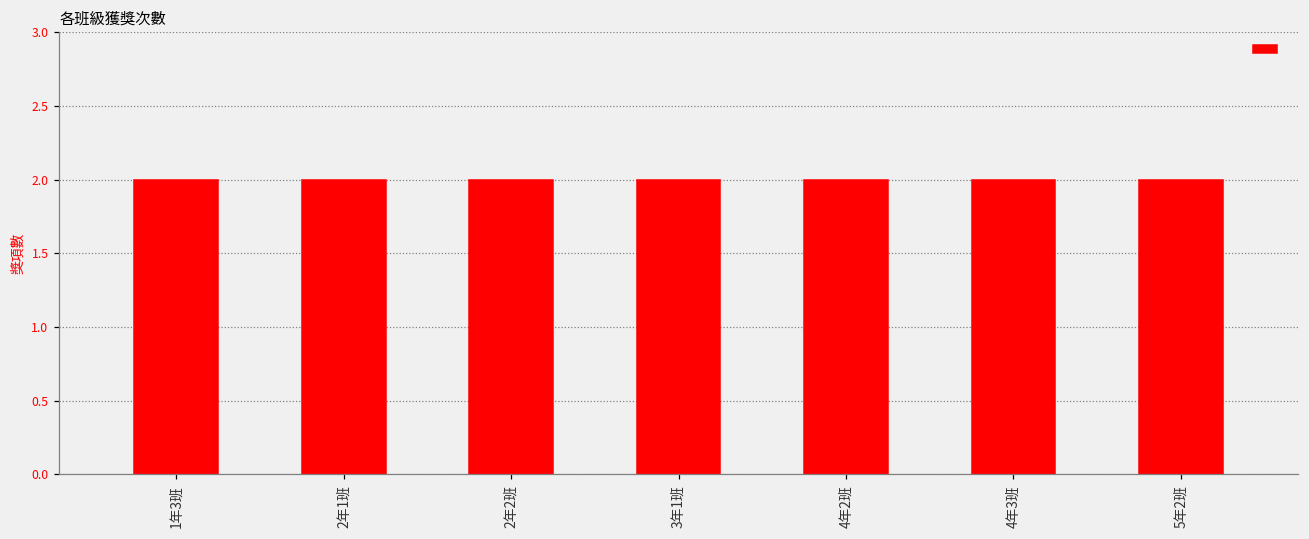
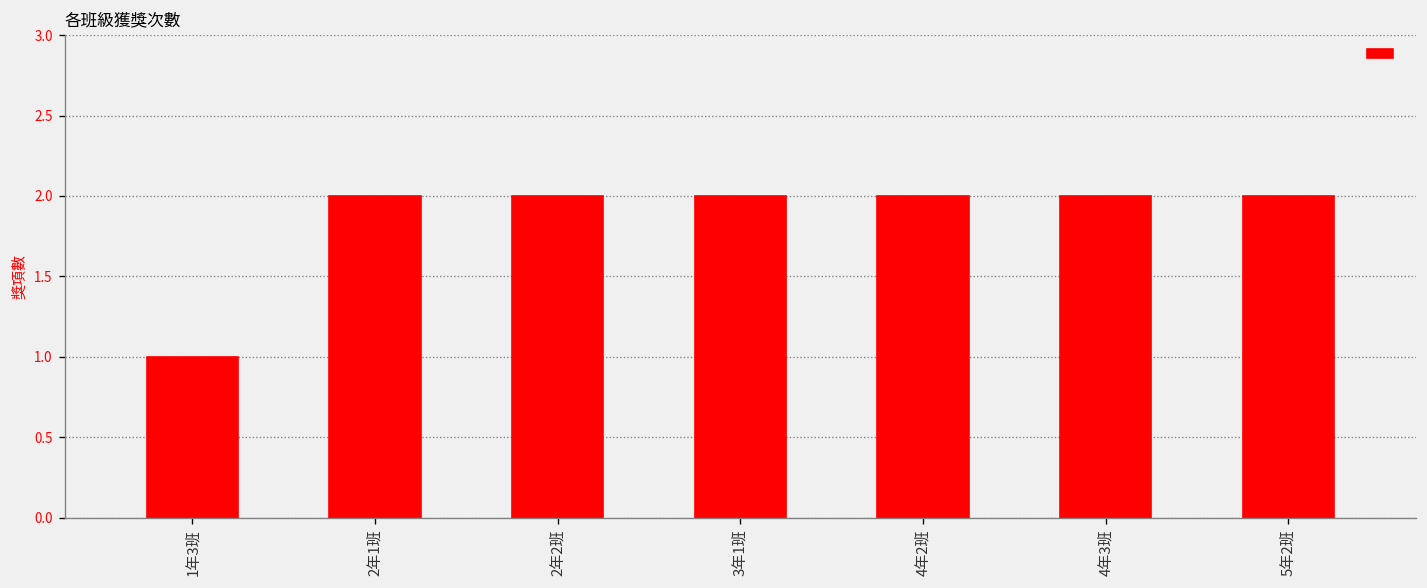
1年3班: 2 -> 1
